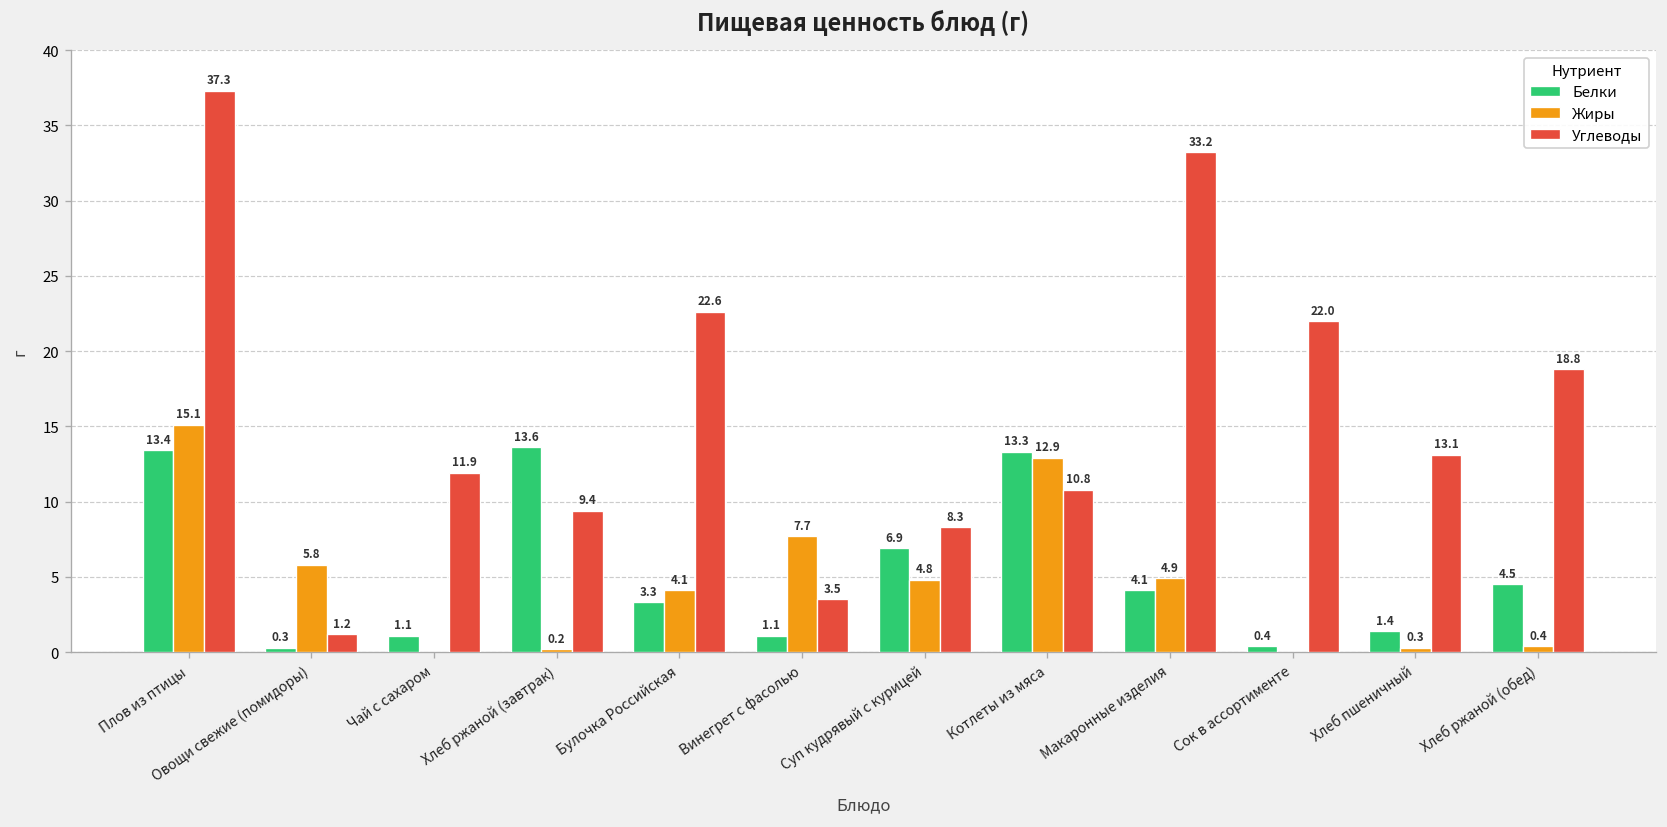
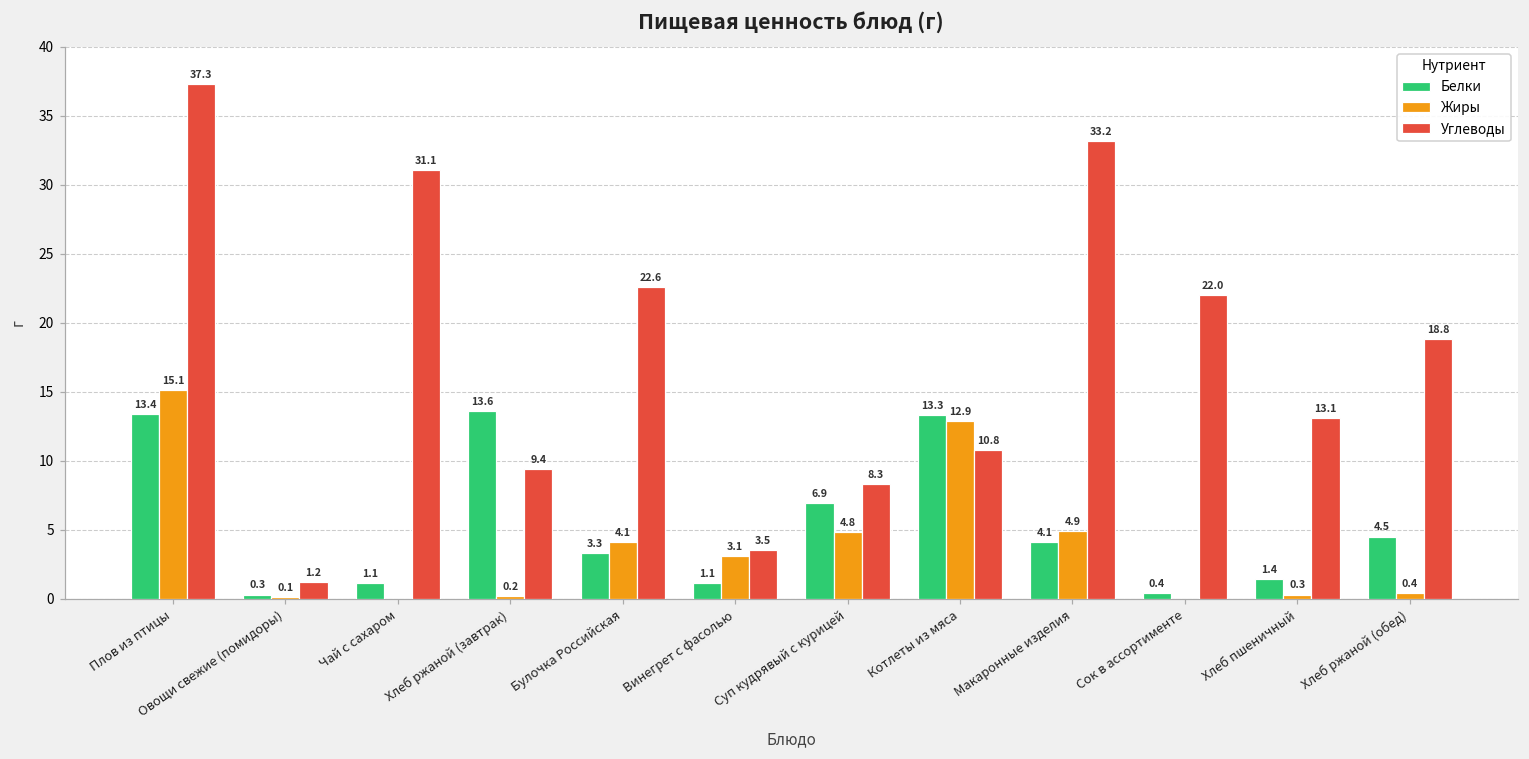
Жиры, Овощи свежие (помидоры): 5.8 -> 0.1
Углеводы, Чай с сахаром: 11.9 -> 31.1
Жиры, Винегрет с фасолью: 7.7 -> 3.1
